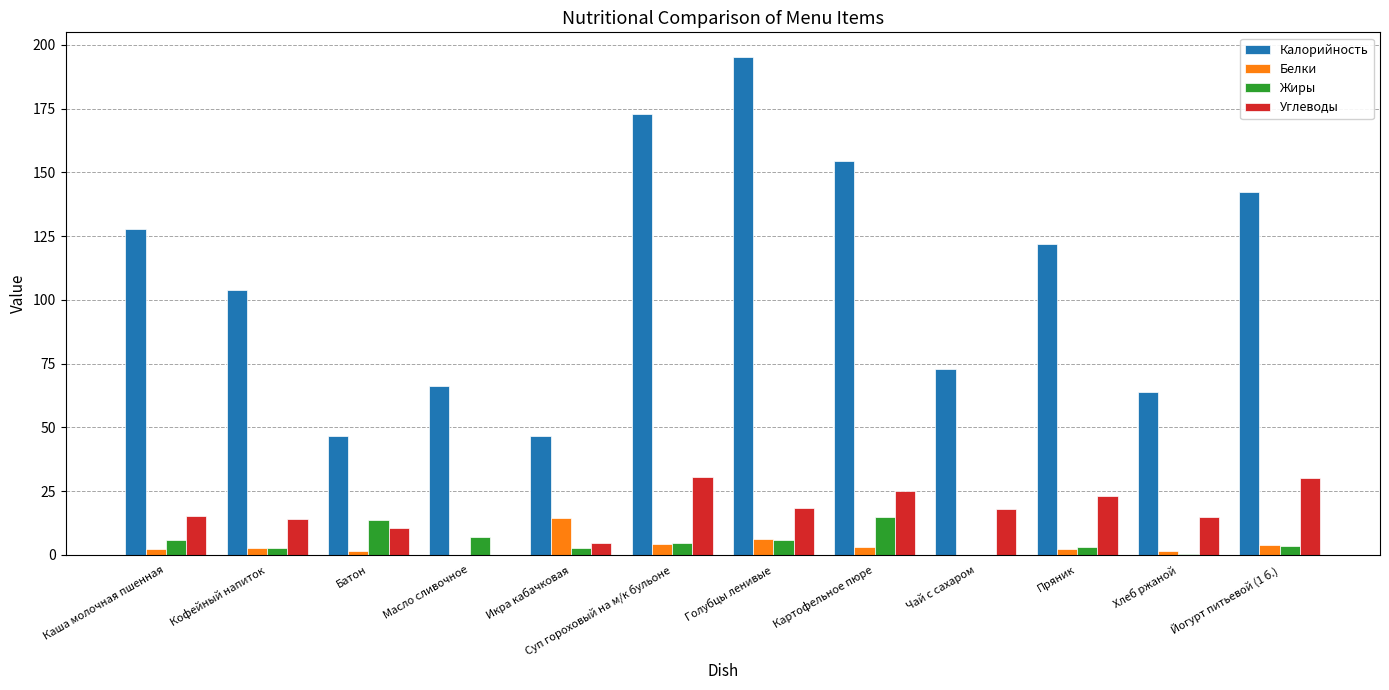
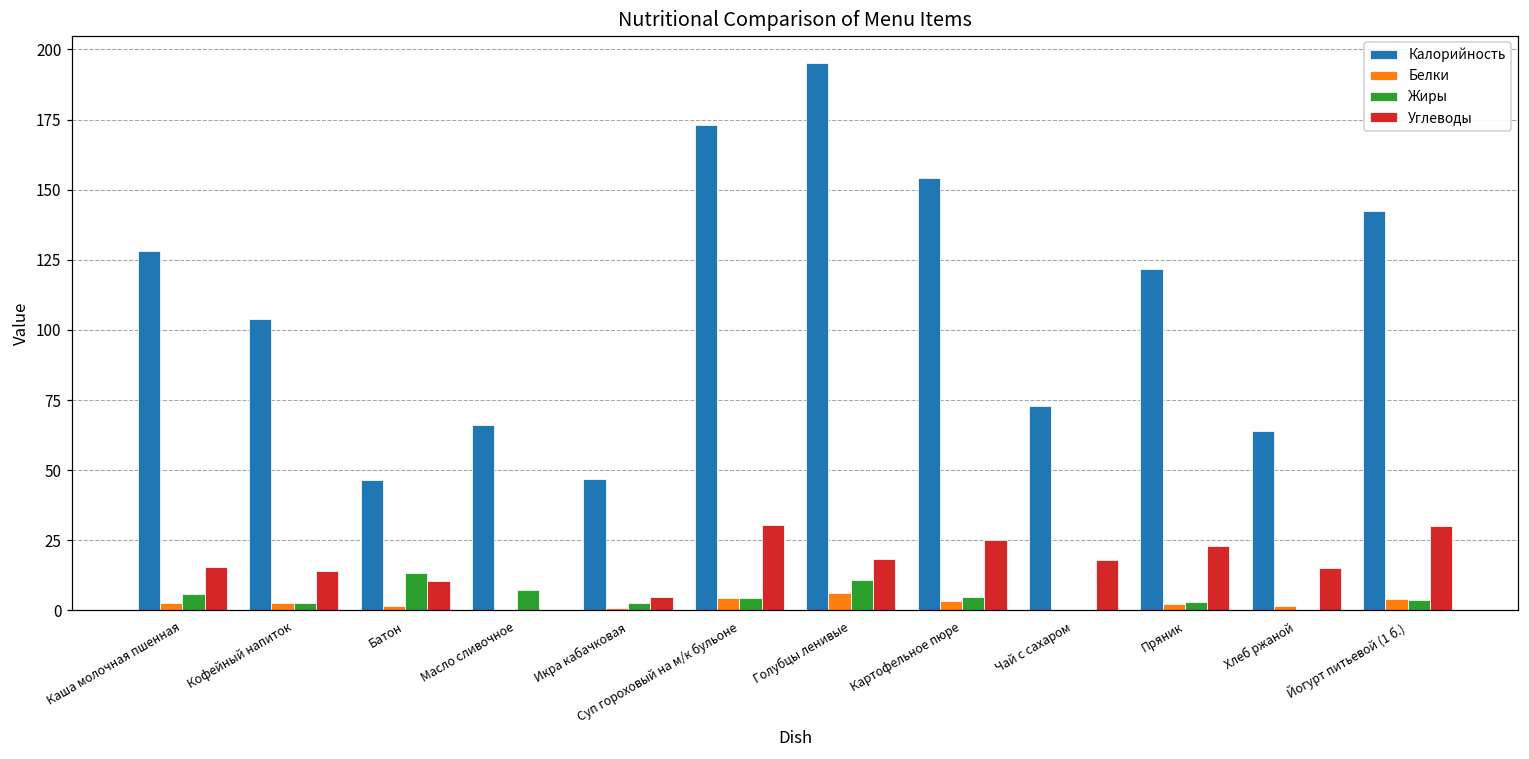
Белки, Икра кабачковая: 15 -> 1
Жиры, Голубцы ленивые: 6 -> 11
Жиры, Картофельное пюре: 15 -> 5
